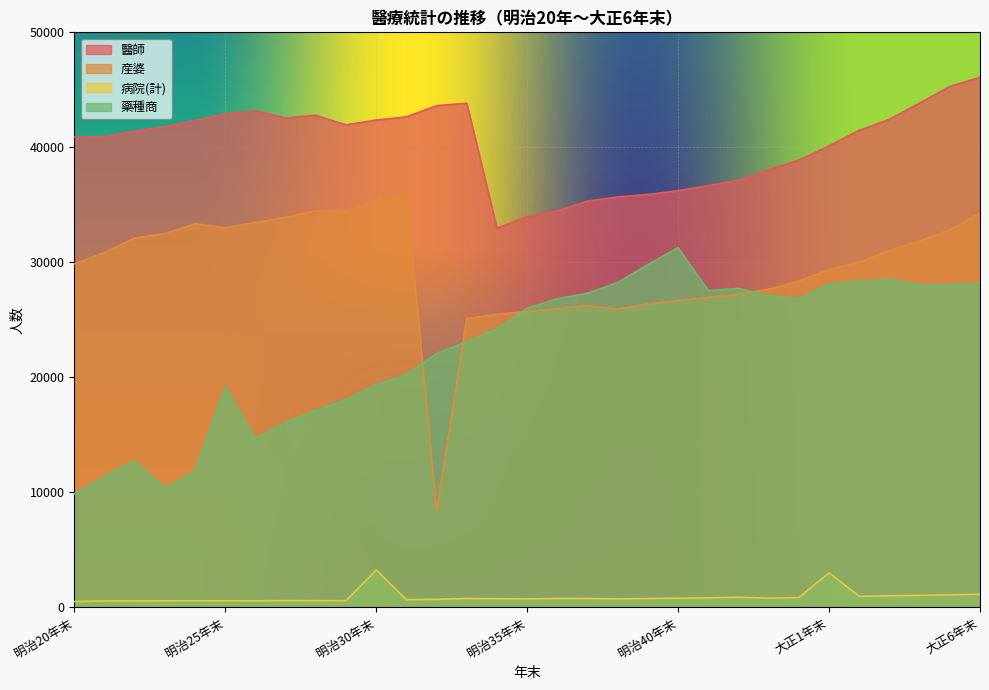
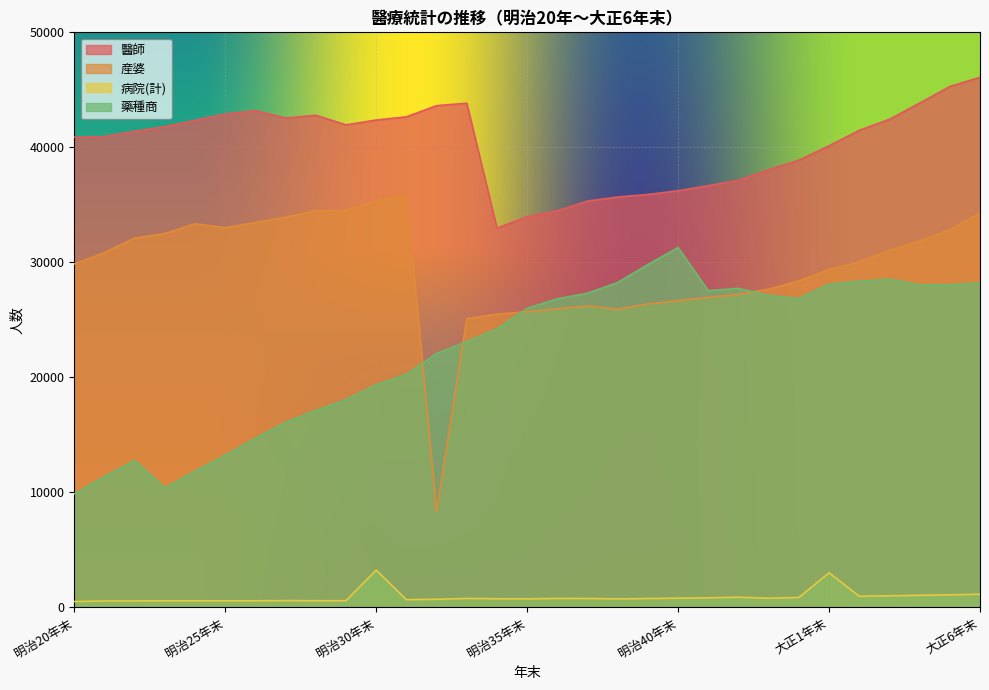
藥種商, 明治25年末: 19200 -> 13200
